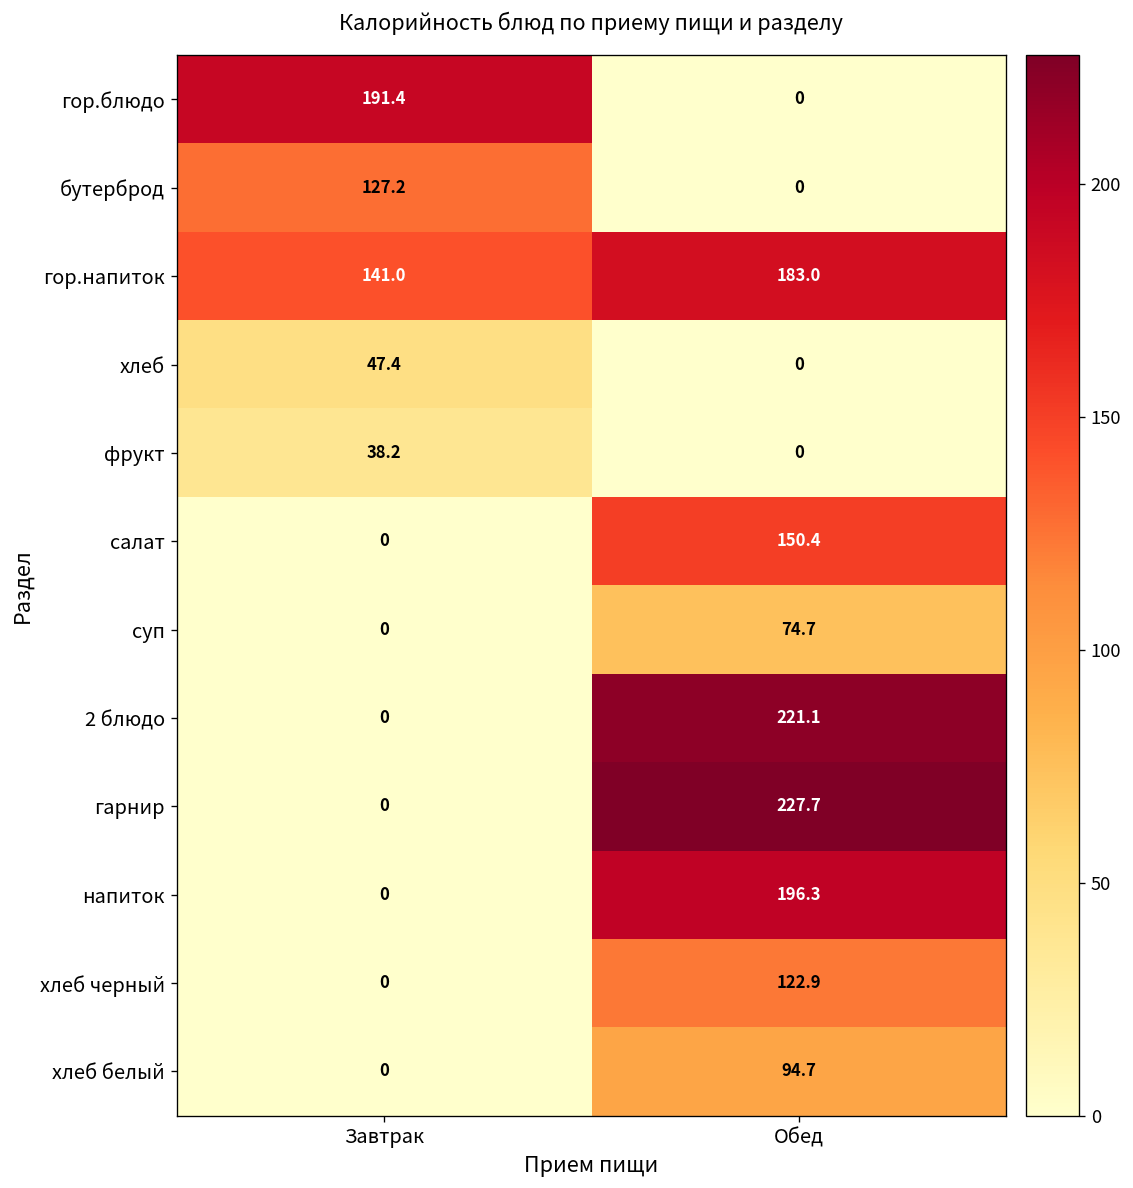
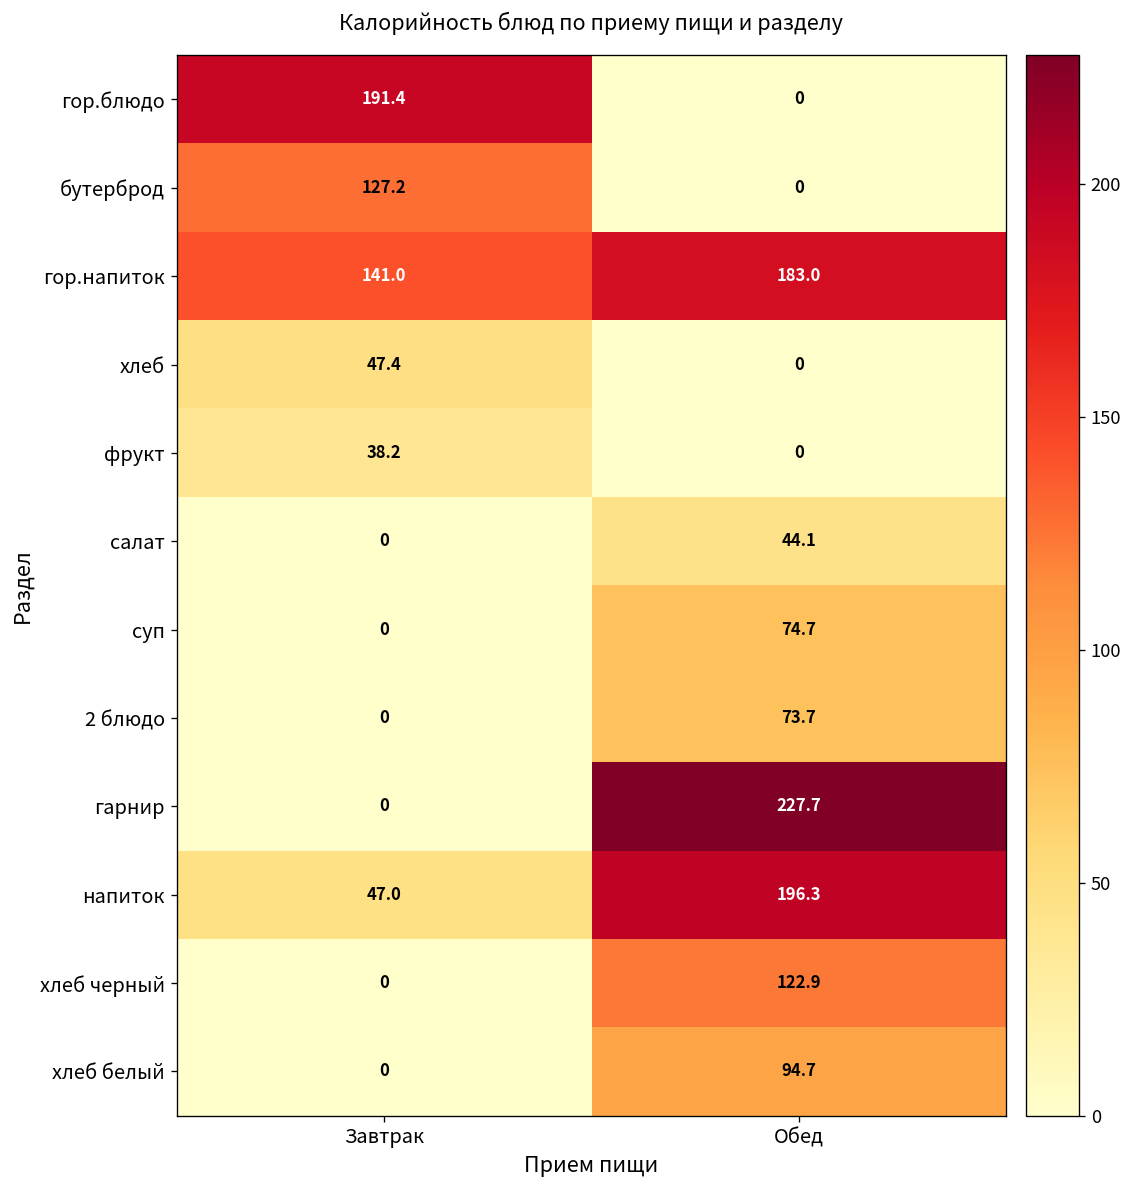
салат, Обед: 150.4 -> 44.1
2 блюдо, Обед: 221.1 -> 73.7
напиток, Завтрак: 0 -> 47.0
